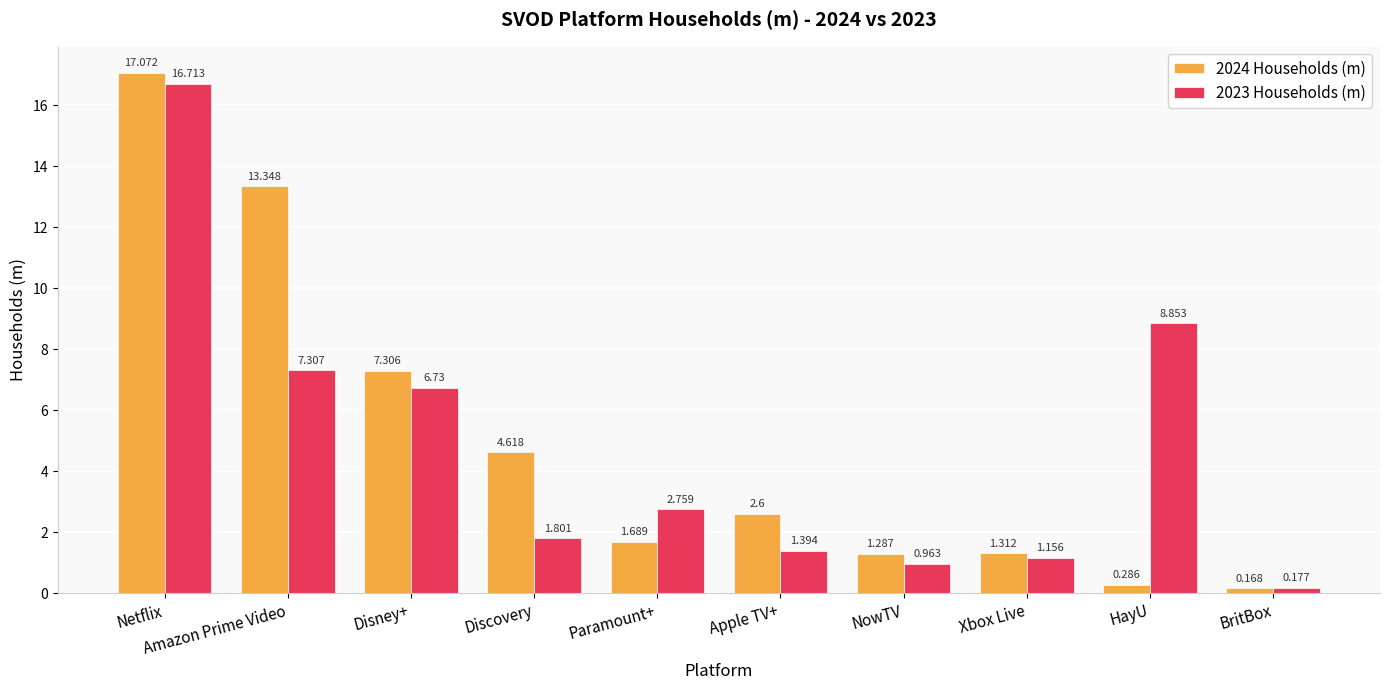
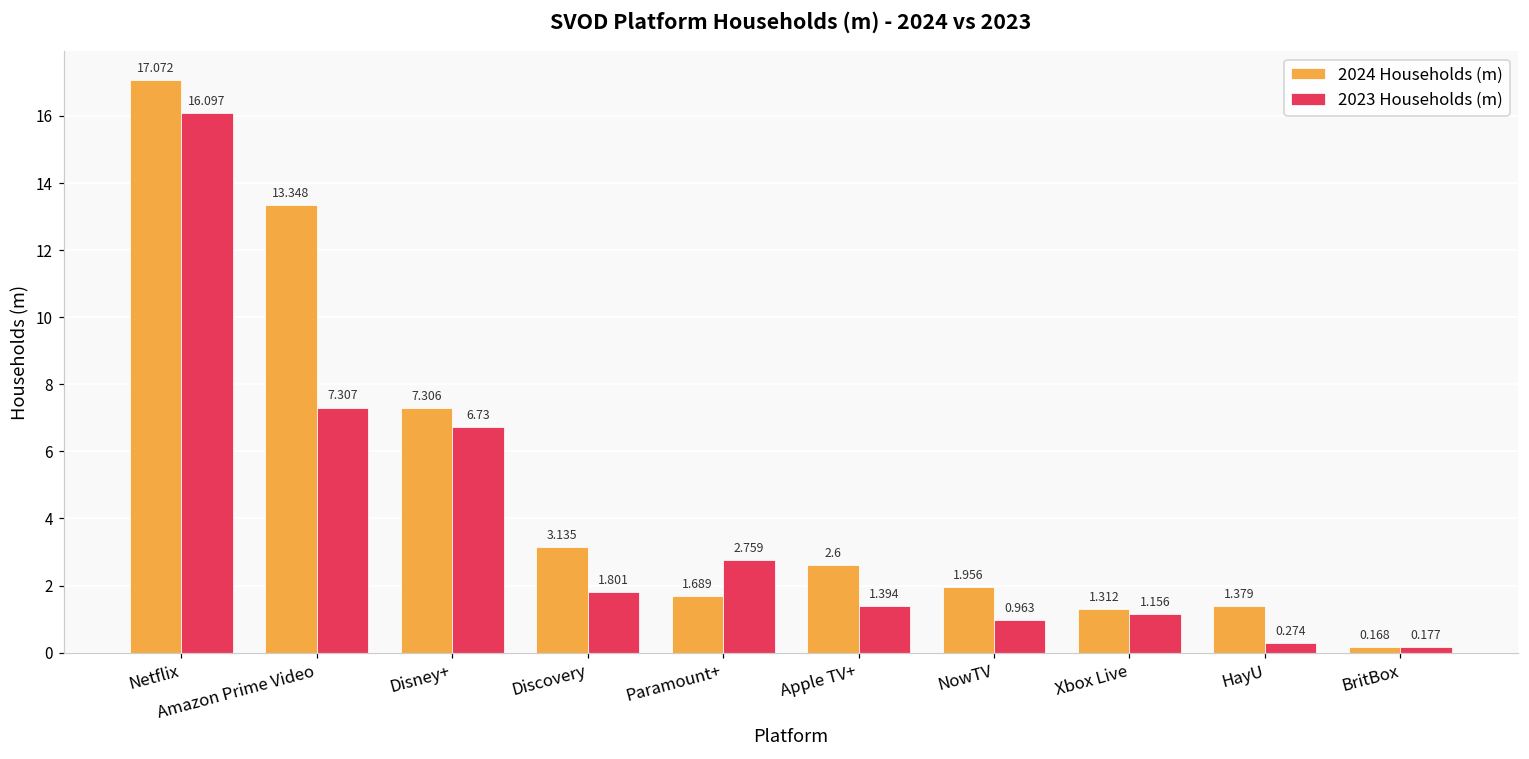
2023 Households (m), Netflix: 16.713 -> 16.097
2024 Households (m), Discovery: 4.618 -> 3.135
2024 Households (m), NowTV: 1.287 -> 1.956
2024 Households (m), HayU: 0.286 -> 1.379
2023 Households (m), HayU: 8.853 -> 0.274
